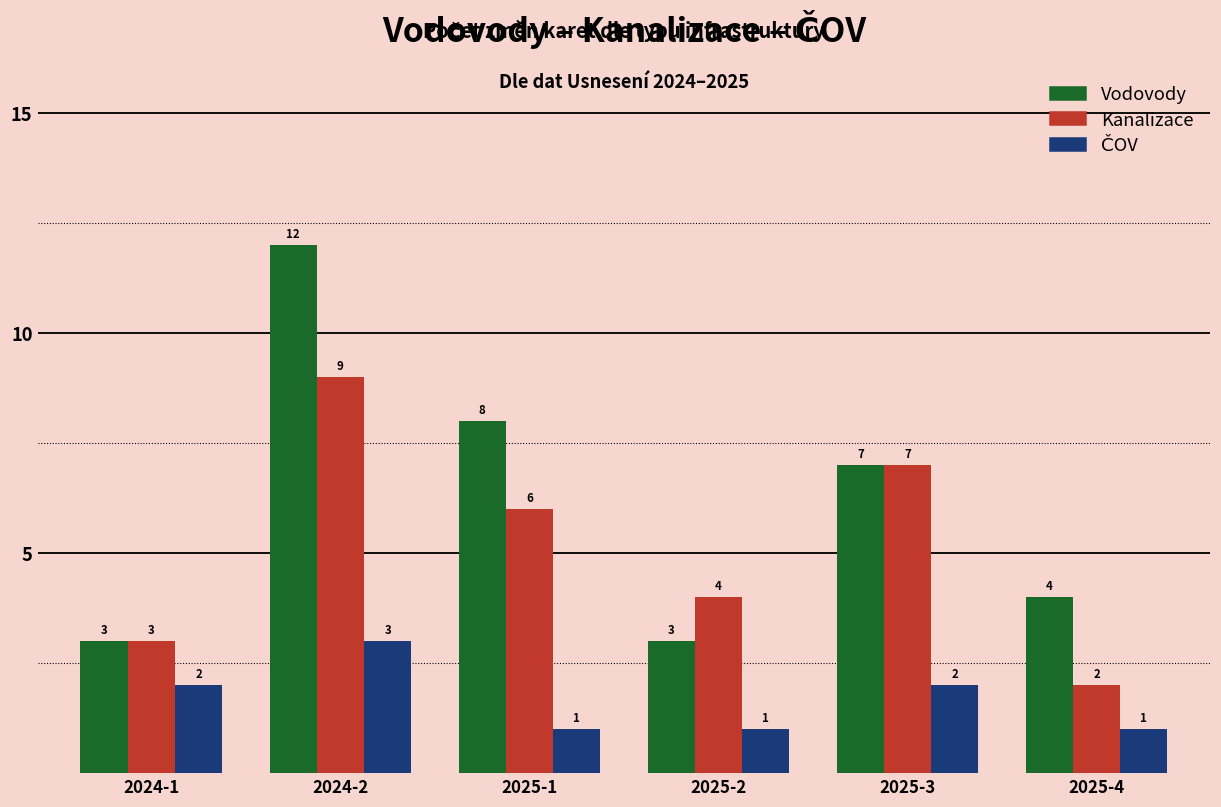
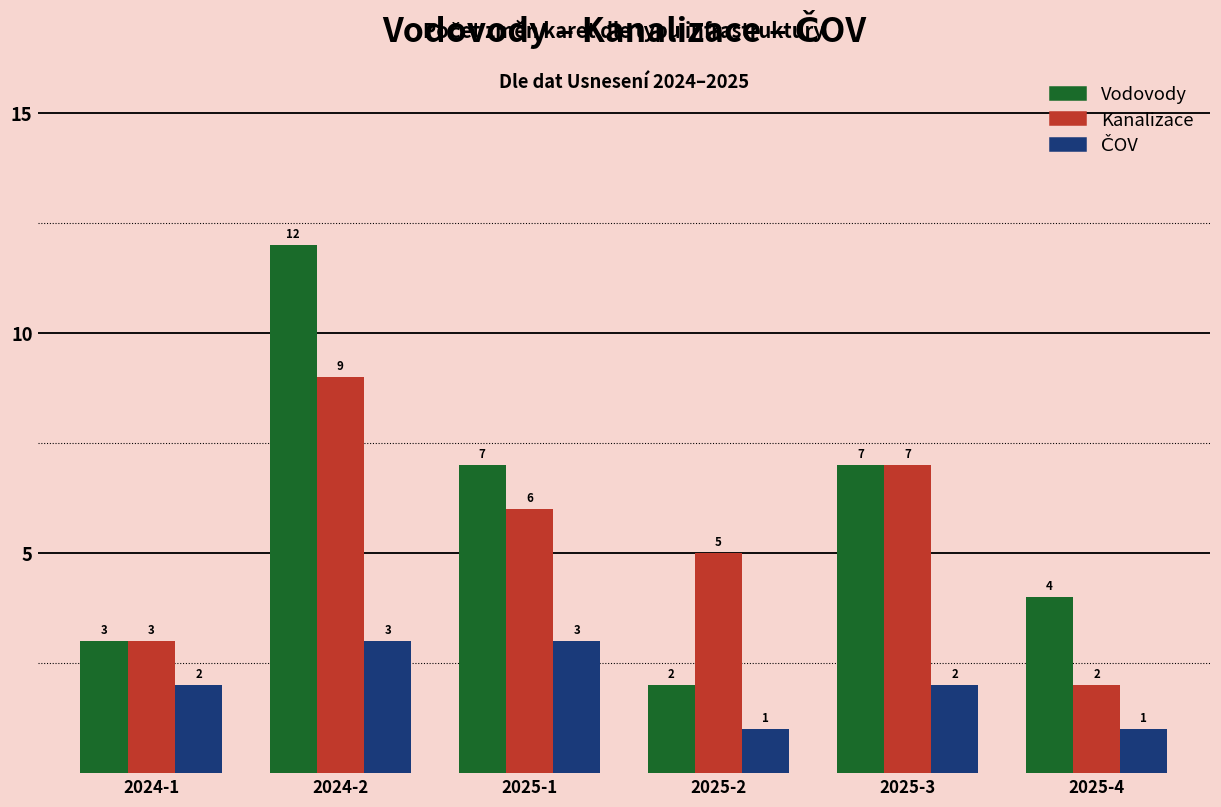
Vodovody, 2025-1: 8 -> 7
ČOV, 2025-1: 1 -> 3
Vodovody, 2025-2: 3 -> 2
Kanalizace, 2025-2: 4 -> 5
